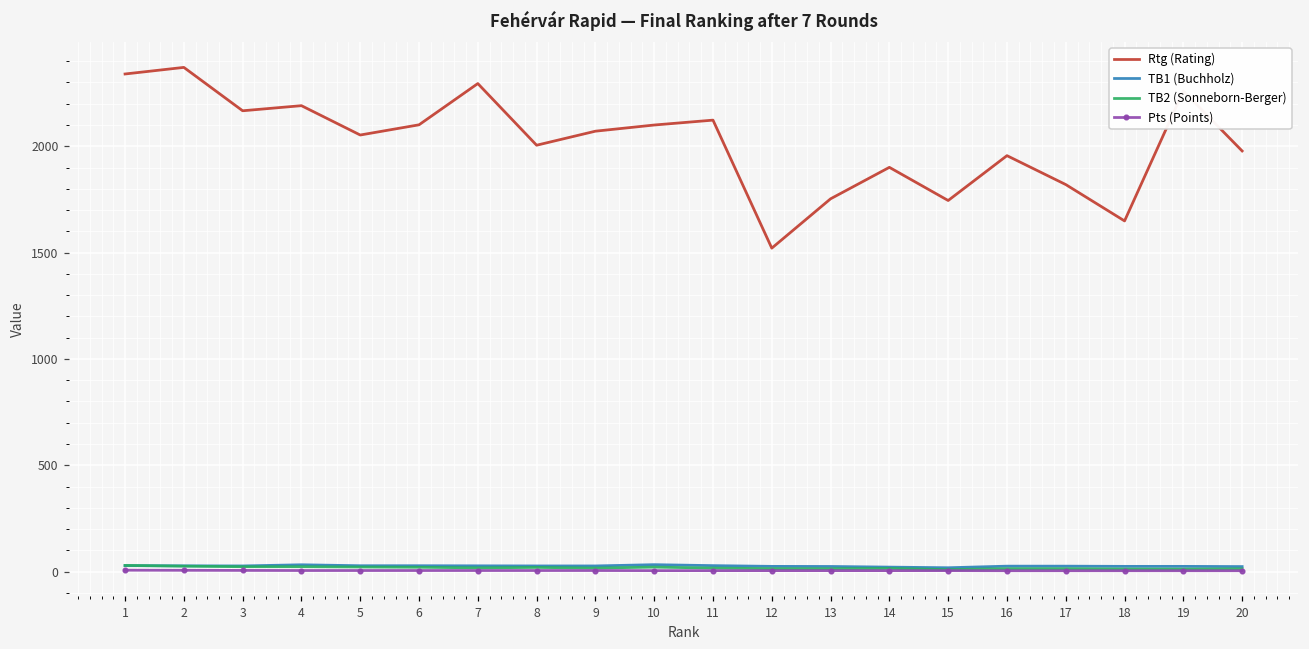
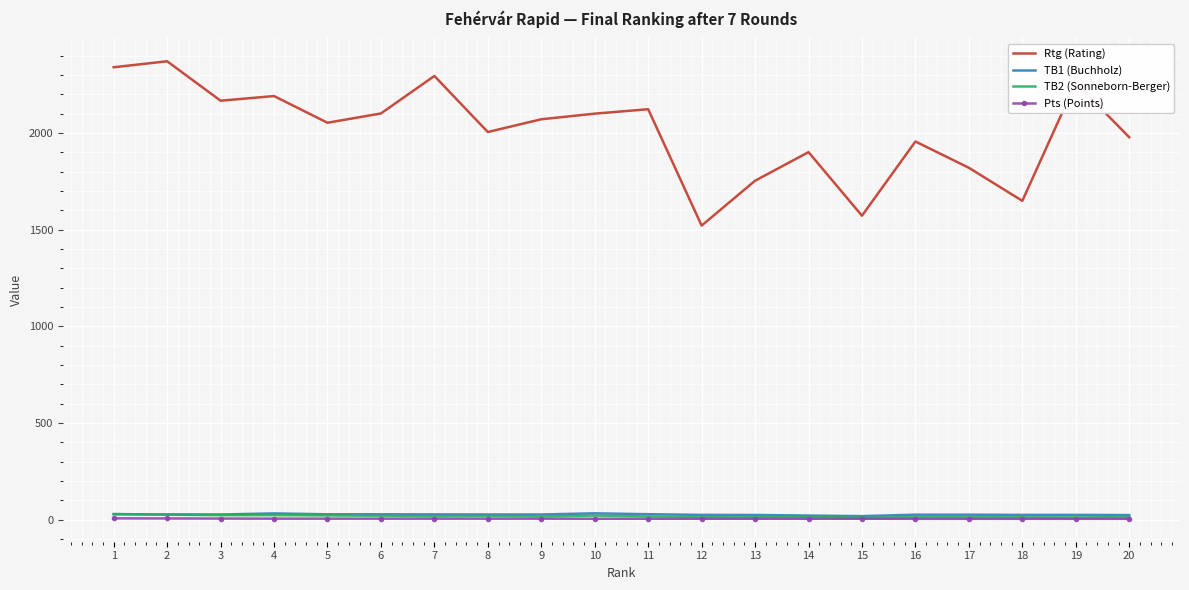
Rtg (Rating), 15: 1750 -> 1570
